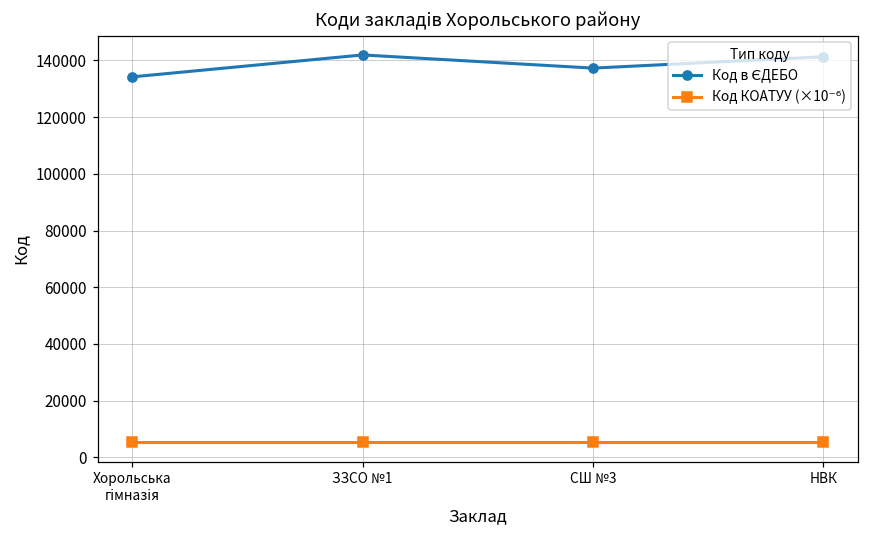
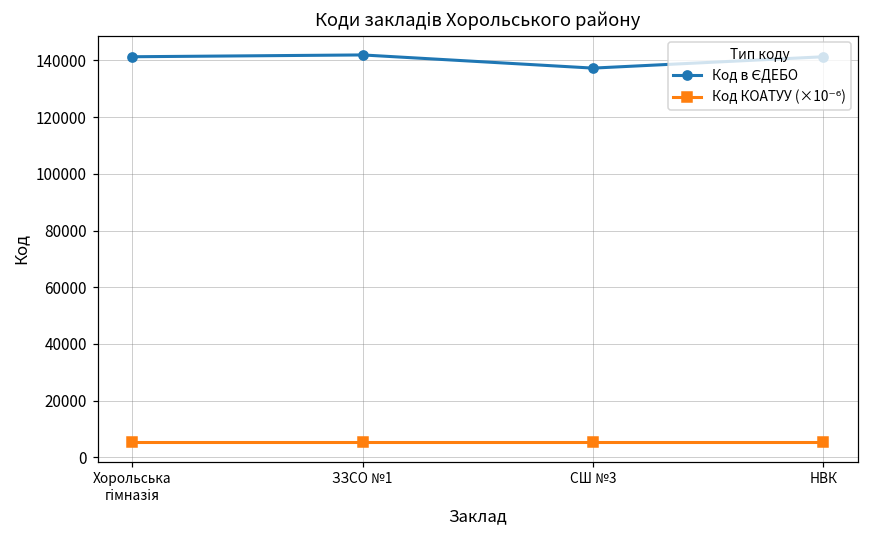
Код в ЄДЕБО, Хорольська гімназія: 134000 -> 141000
